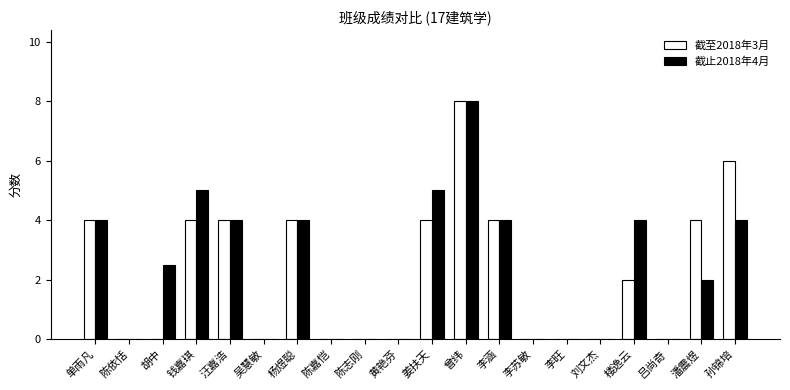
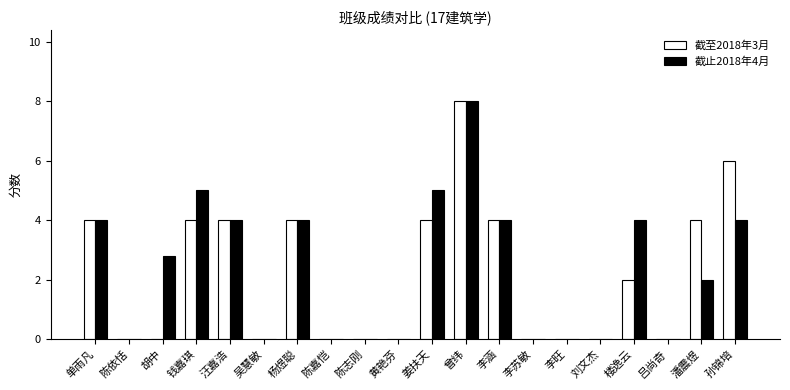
截止2018年4月, 胡中: 2.5 -> 2.8
